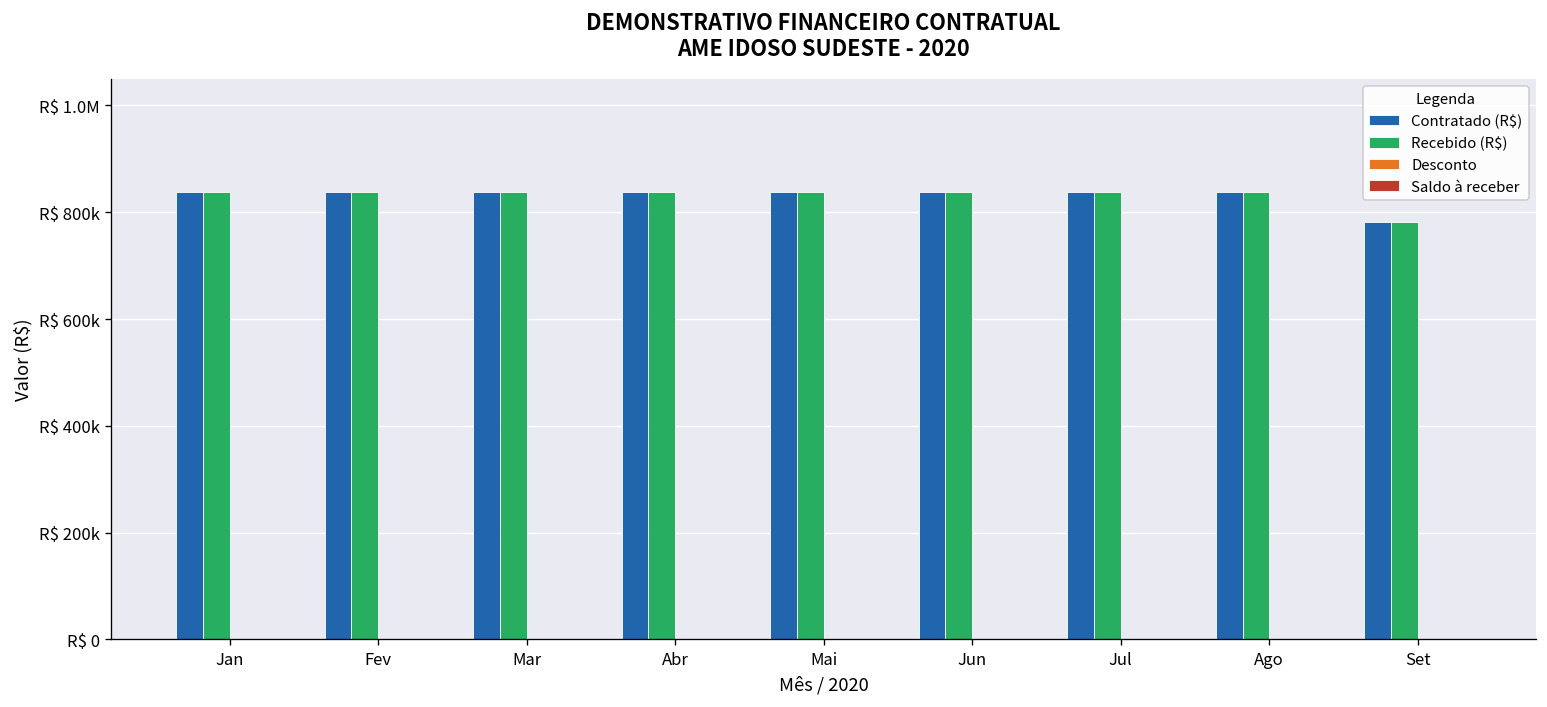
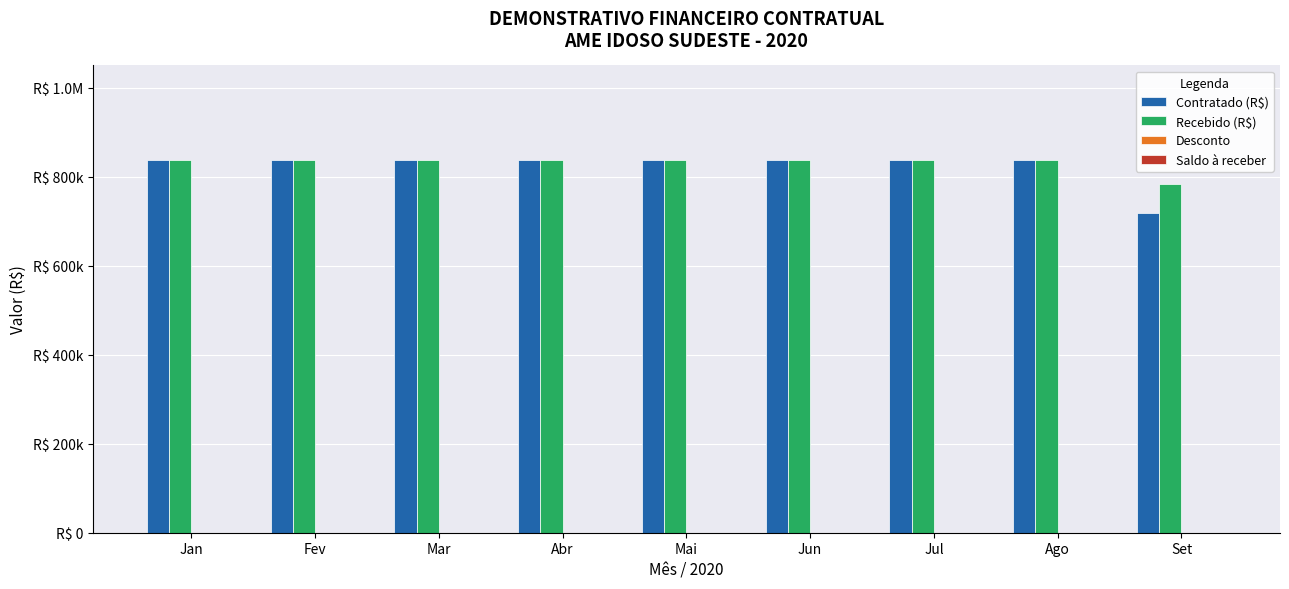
Contratado (R$), Set: R$ 780000 -> R$ 720000
